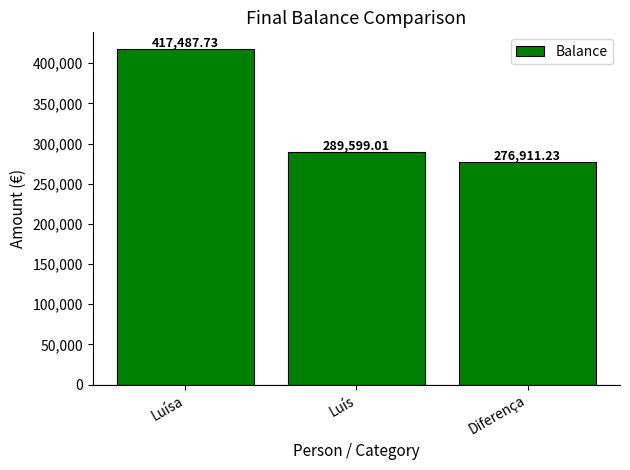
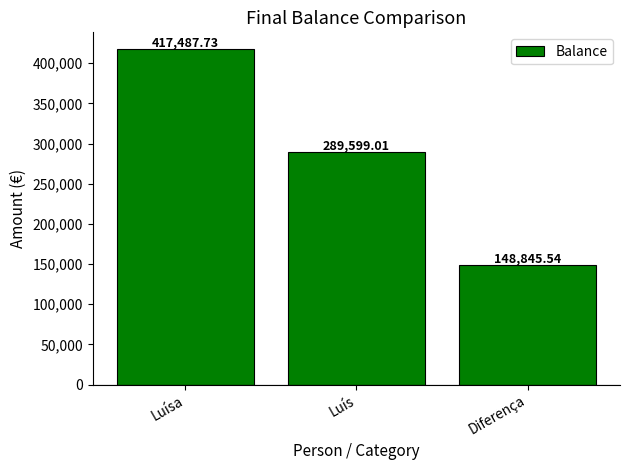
Diferença: 276,911.23 -> 148,845.54
